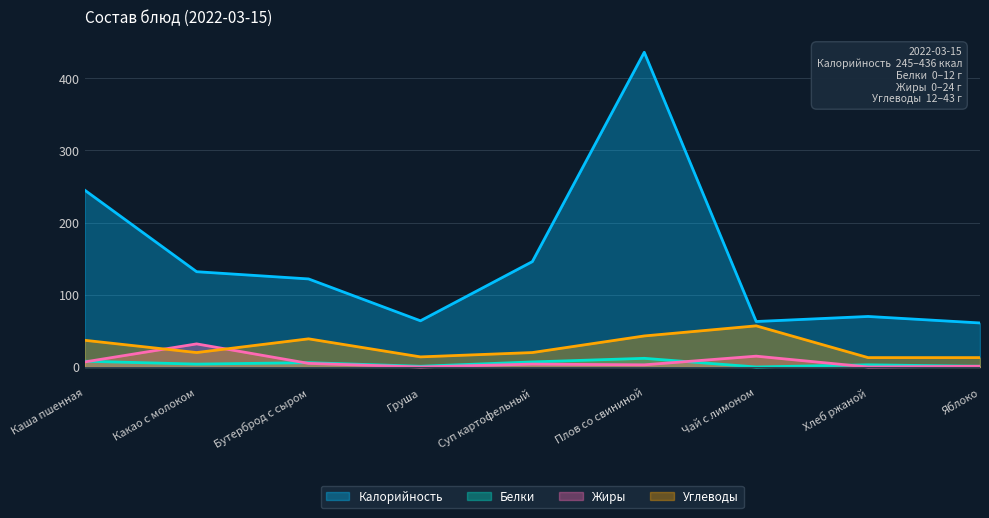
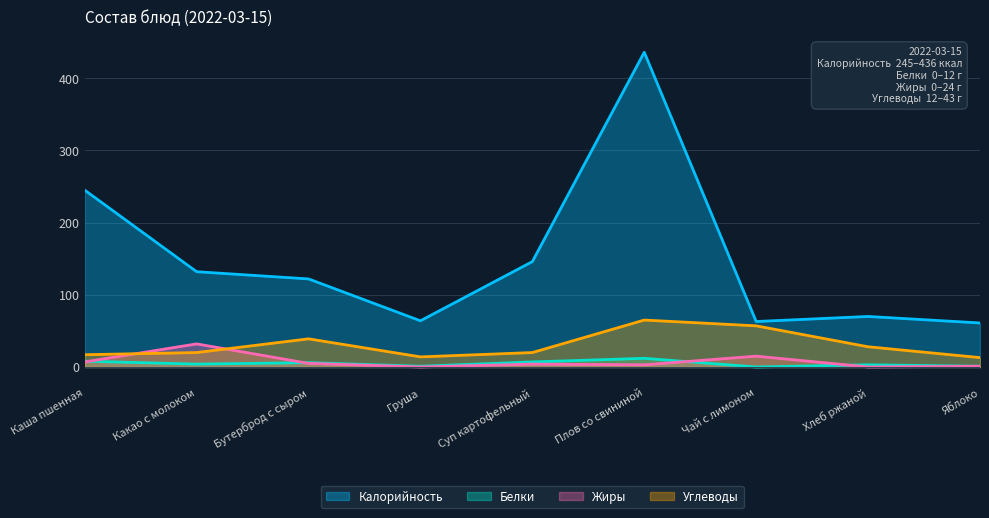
Углеводы, Каша пшенная: 40 -> 20
Углеводы, Плов со свининой: 40 -> 70
Углеводы, Хлеб ржаной: 10 -> 30
